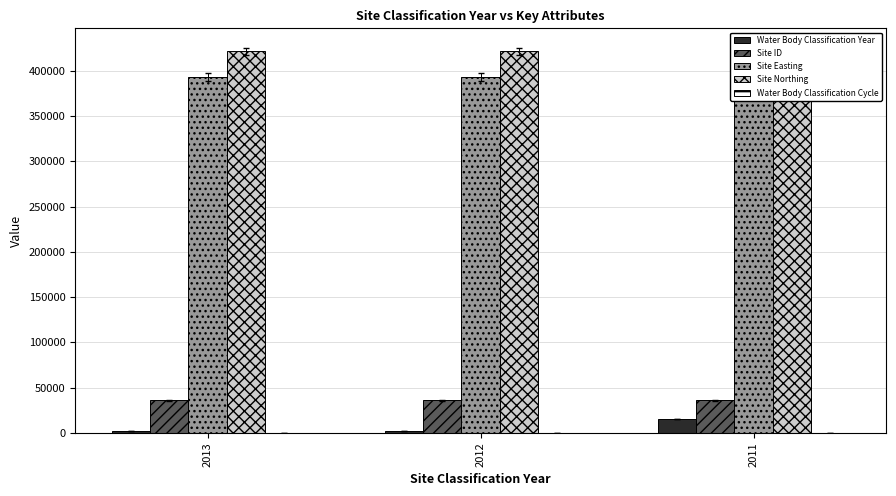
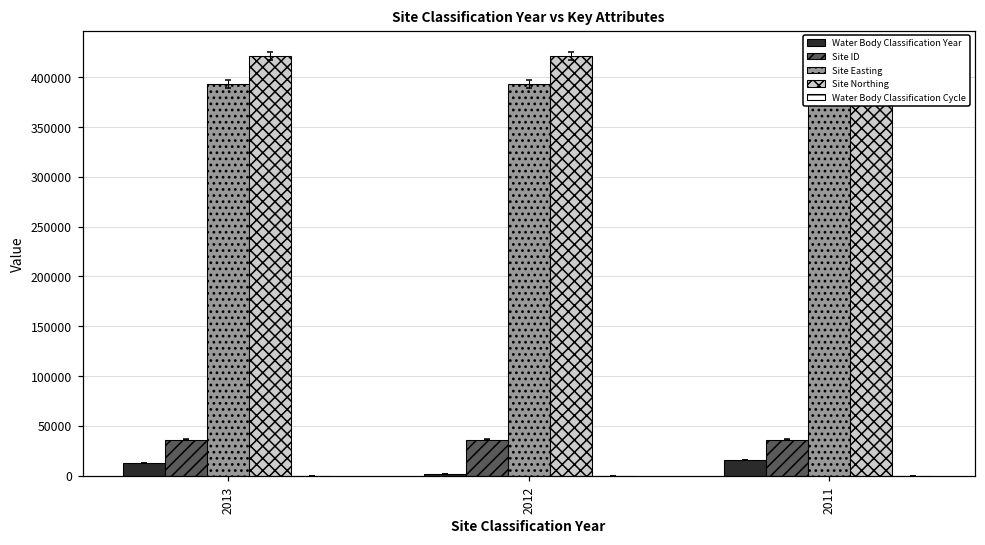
Water Body Classification Year, 2013: 0 -> 10000
